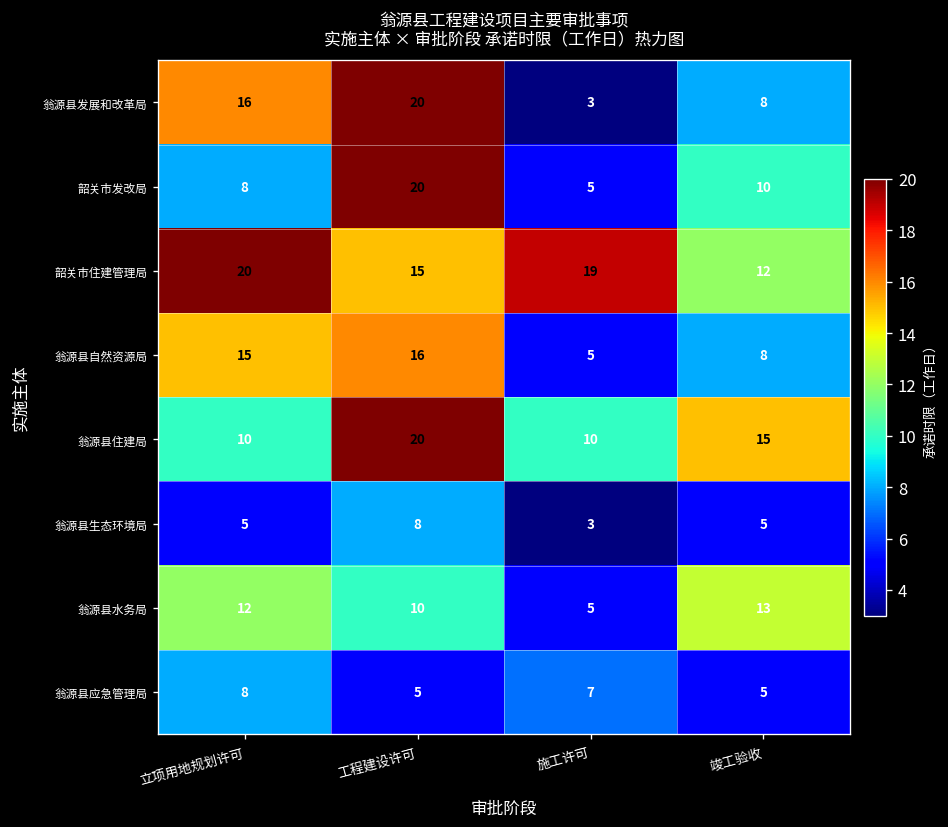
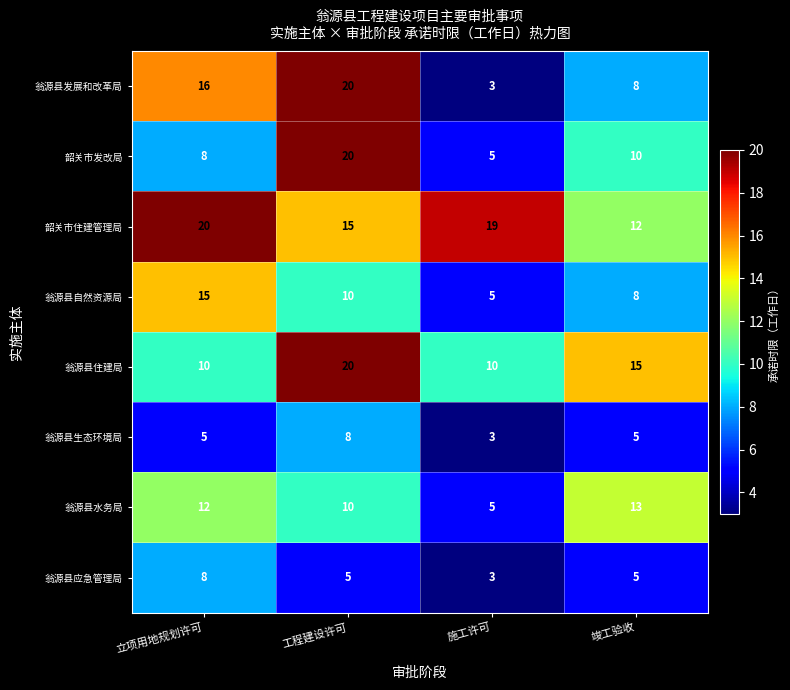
翁源县自然资源局, 工程建设许可: 16 -> 10
翁源县应急管理局, 施工许可: 7 -> 3
